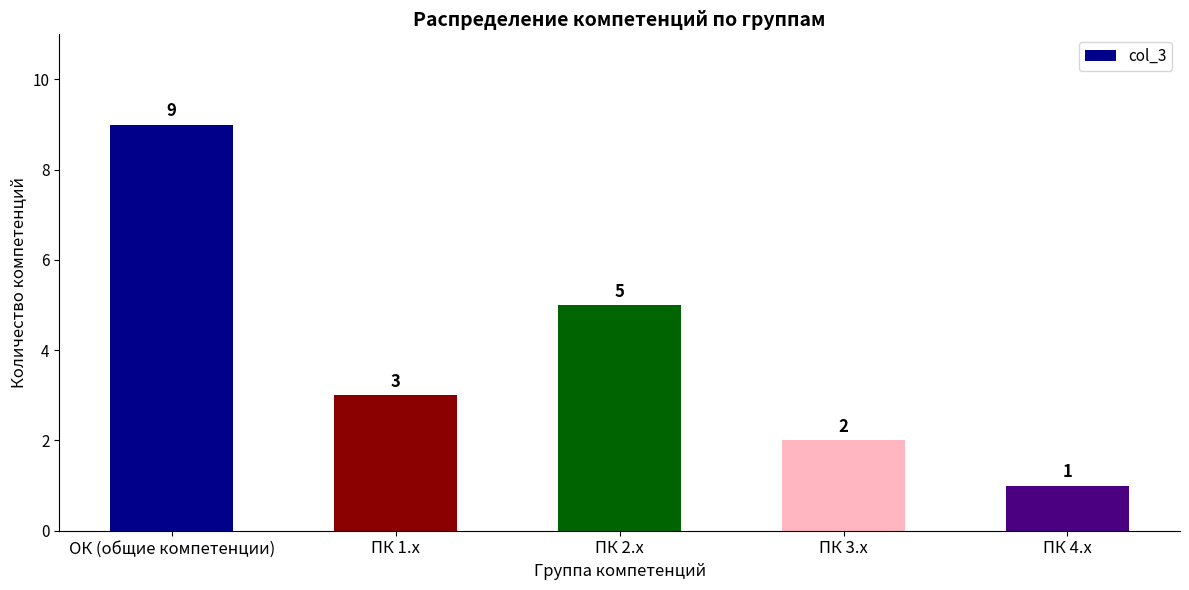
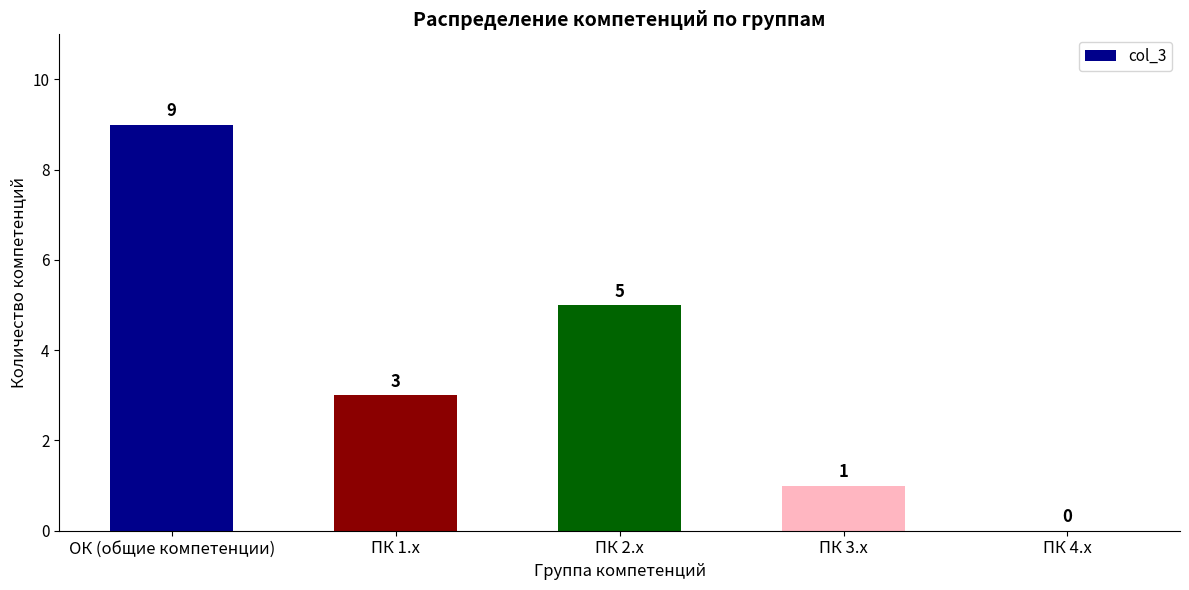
ПК 3.x: 2 -> 1
ПК 4.x: 1 -> 0
